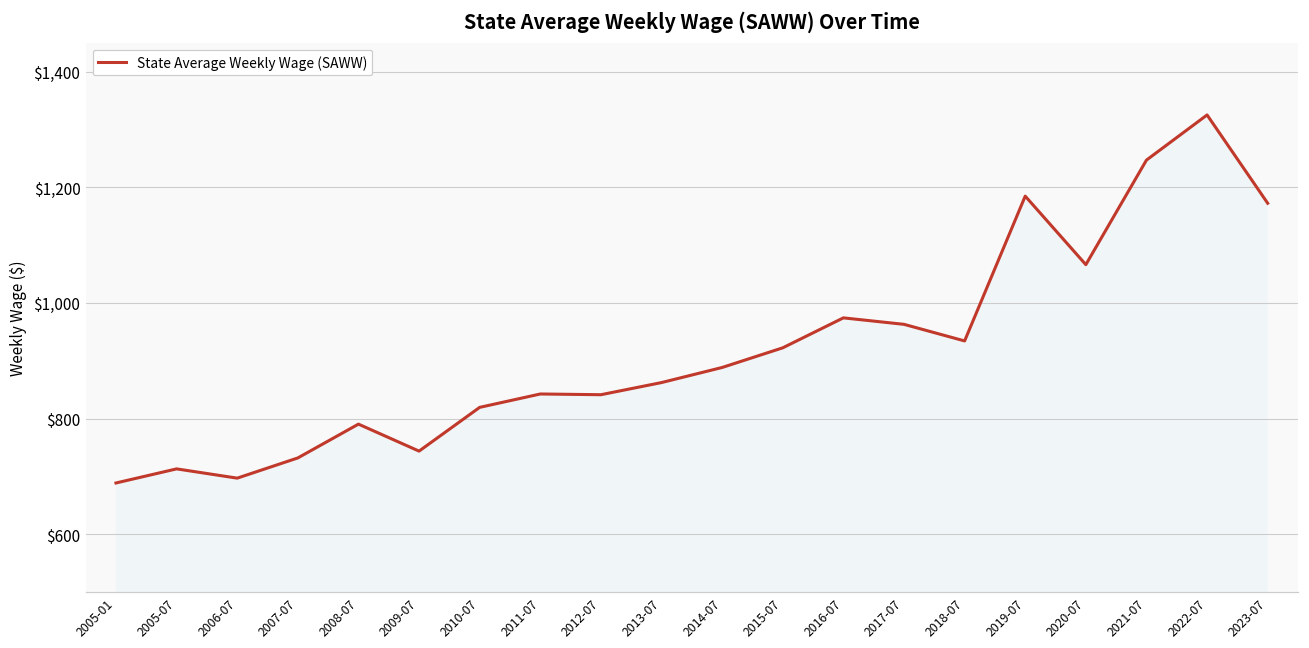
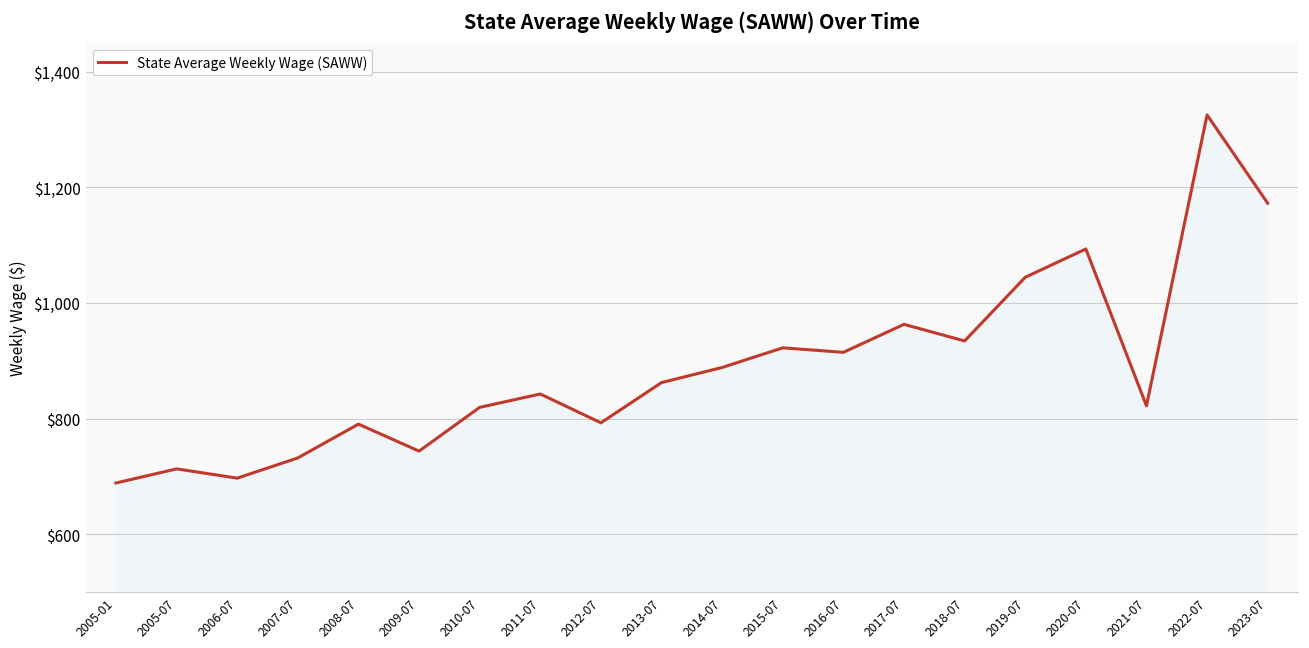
2012-07: $840 -> $790
2016-07: $970 -> $910
2019-07: $1,180 -> $1,040
2020-07: $1,070 -> $1,090
2021-07: $1,250 -> $820
